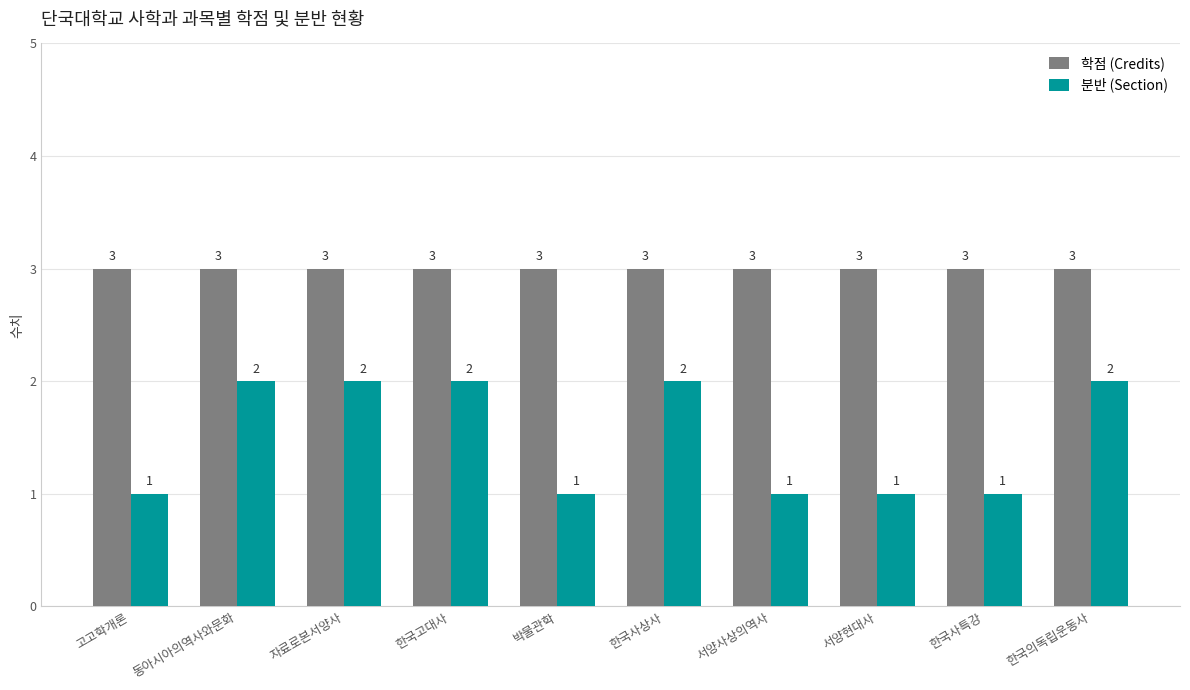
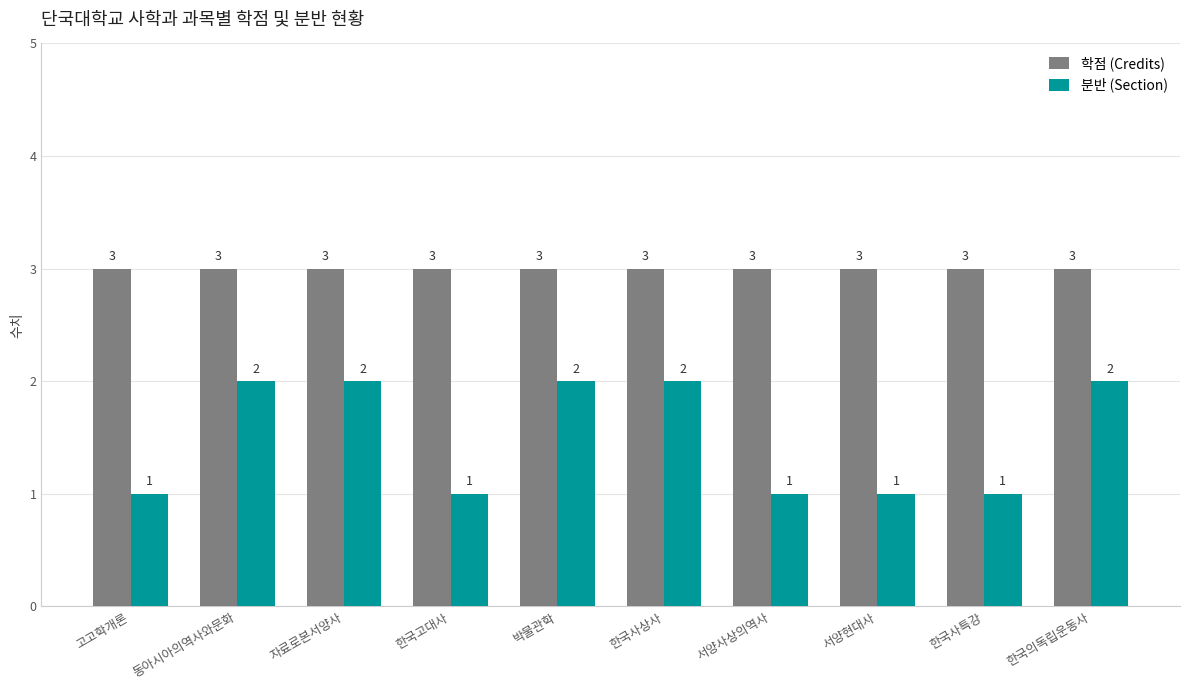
분반 (Section), 한국고대사: 2 -> 1
분반 (Section), 박물관학: 1 -> 2
